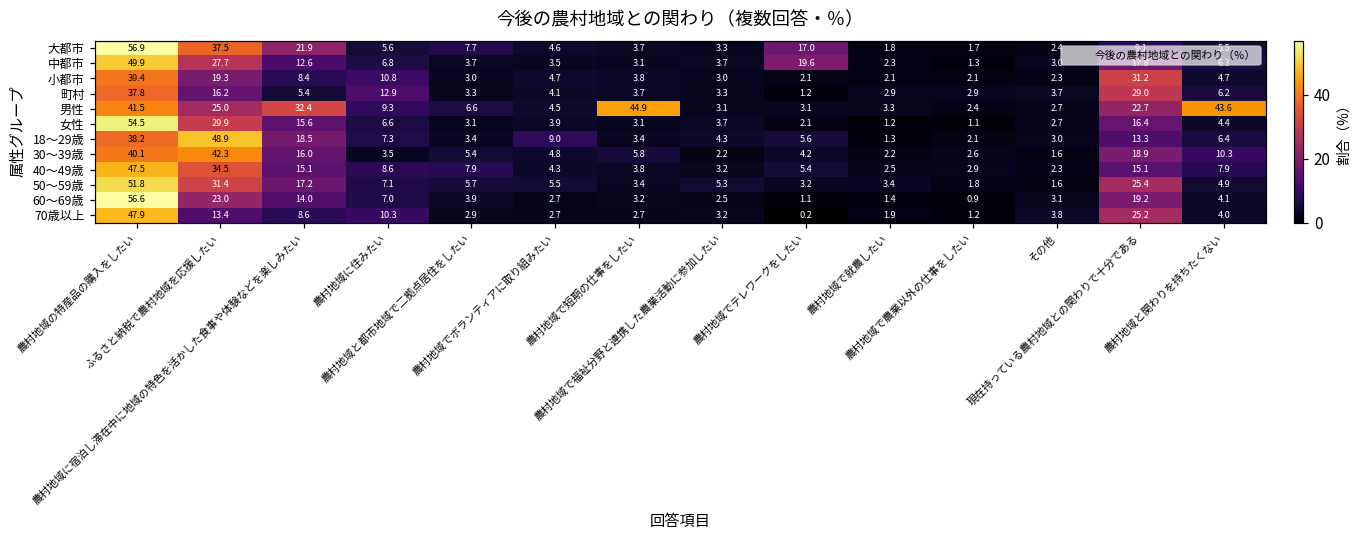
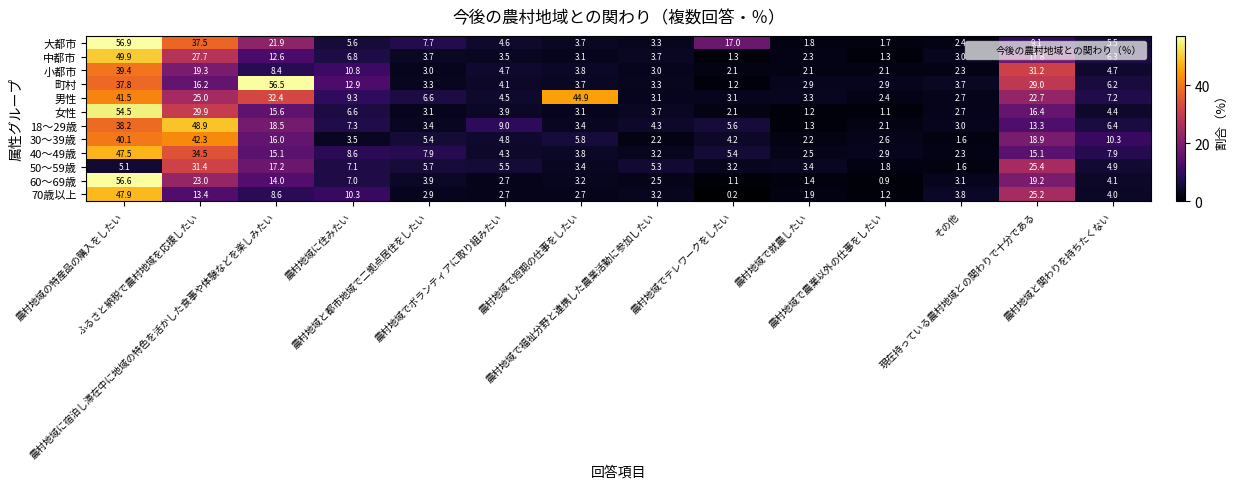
中都市, 農村地域でテレワークをしたい: 19.6 -> 1.3
町村, 農村地域に宿泊し滞在中に地域の特色を活かした食事や体験などを楽しみたい: 5.4 -> 56.5
男性, 農村地域と関わりを持ちたくない: 43.6 -> 7.2
50～59歳, 農村地域の特産品の購入をしたい: 51.8 -> 5.1
